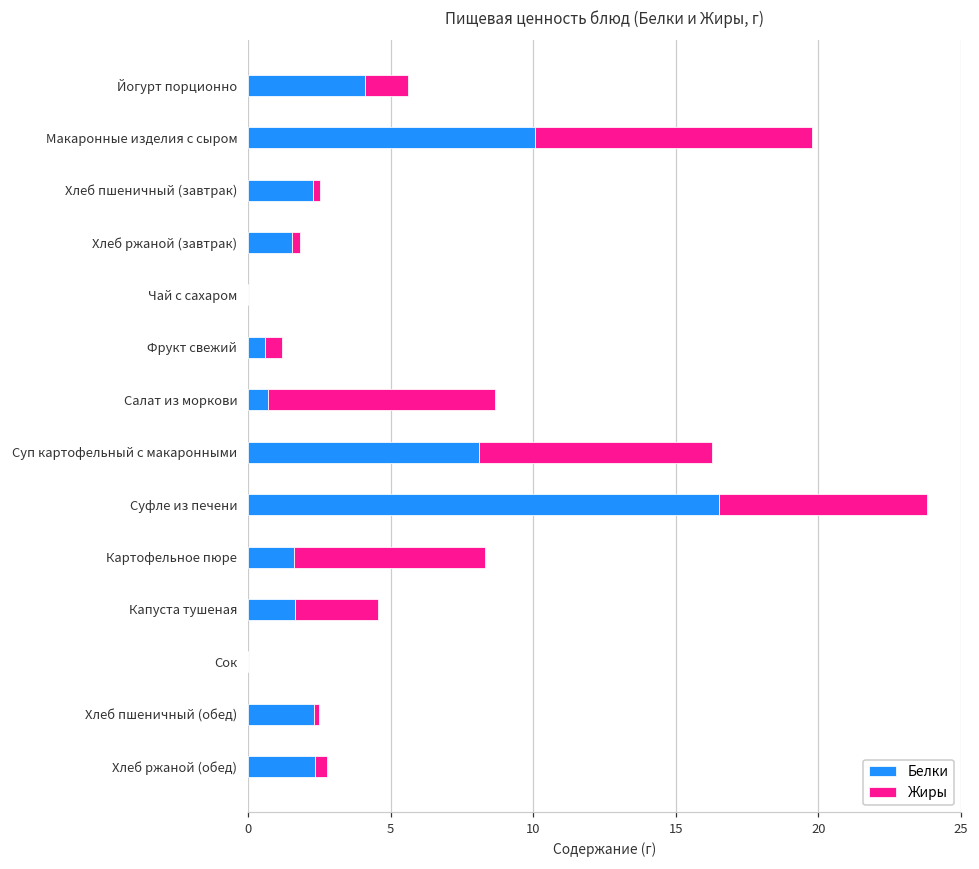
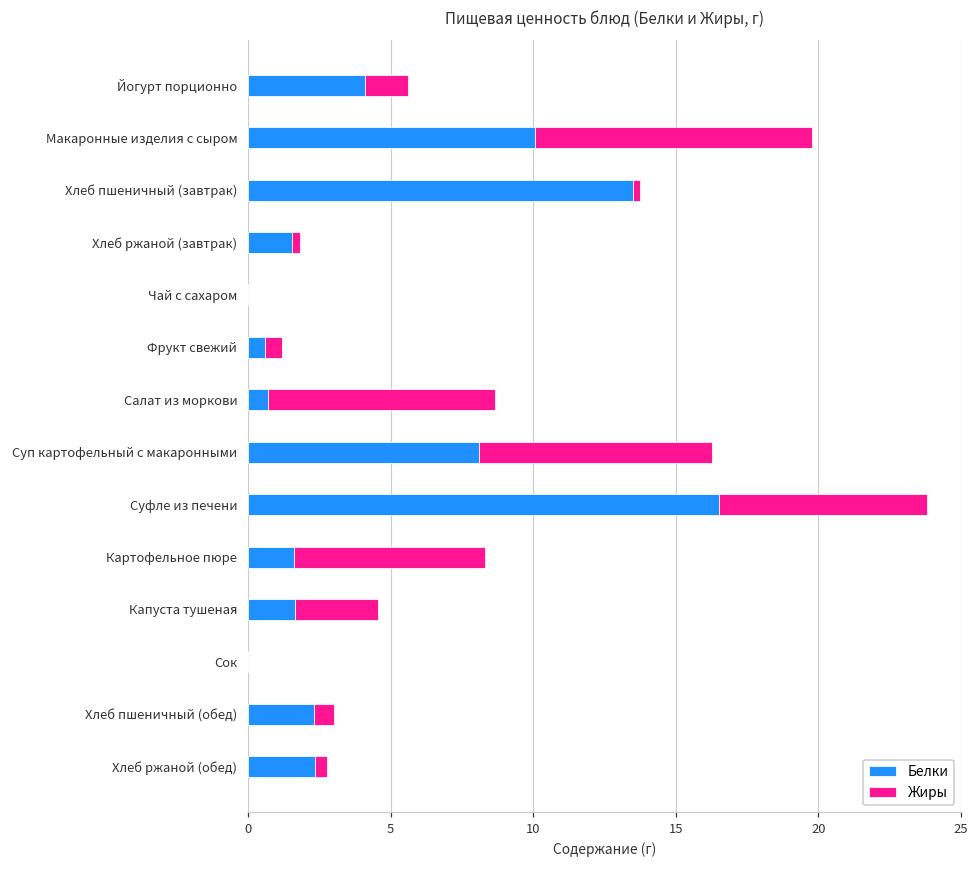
Белки, Хлеб пшеничный (завтрак): 2.3 -> 13.5
Жиры, Хлеб пшеничный (обед): 0.2 -> 0.7
